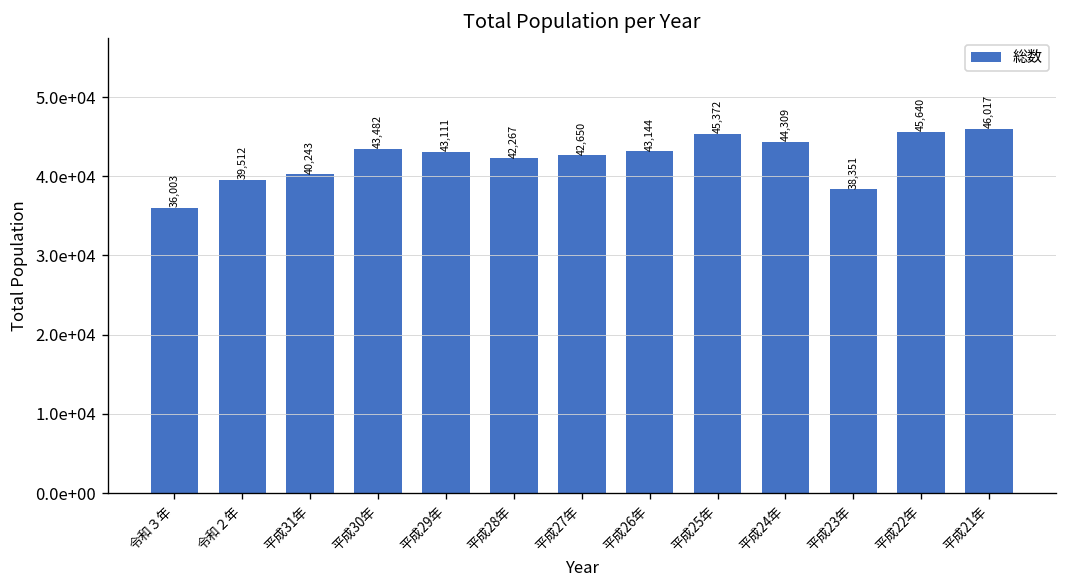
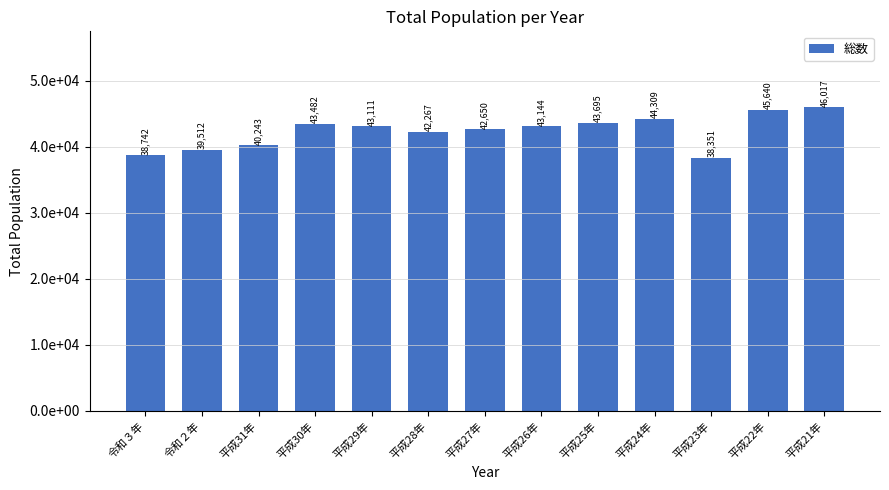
令和３年: 36,003 -> 38,742
平成25年: 45,372 -> 43,695
